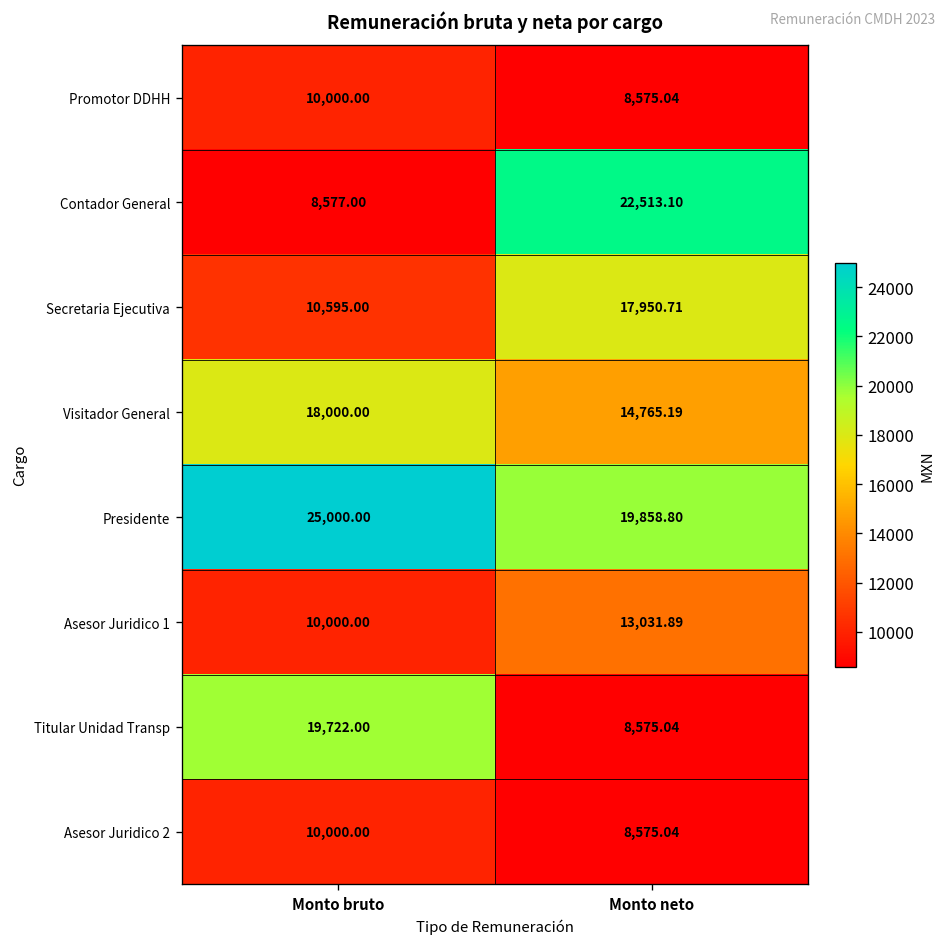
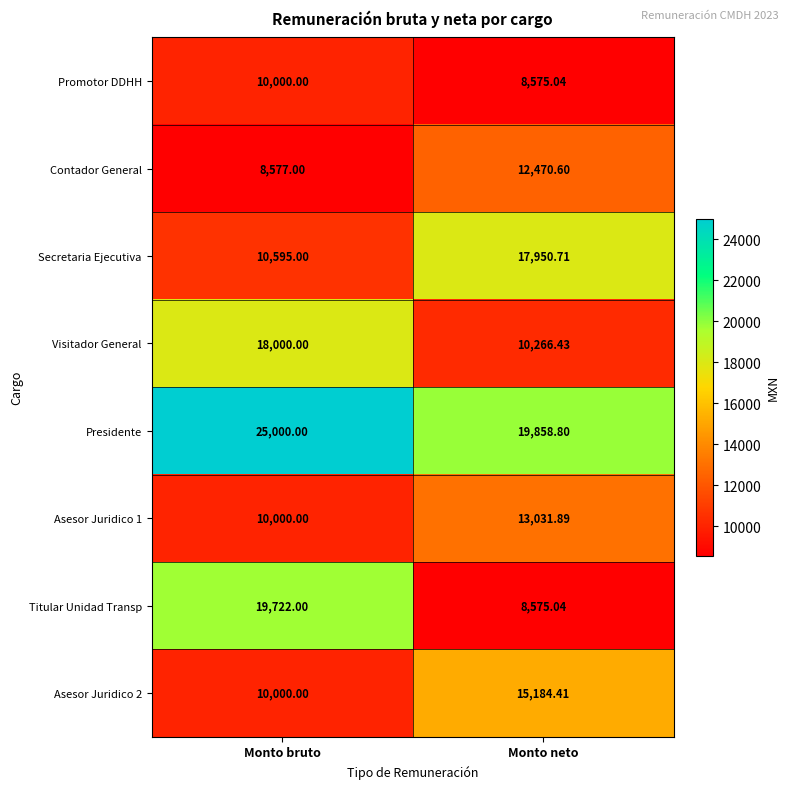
Contador General, Monto neto: 22,513.10 -> 12,470.60
Visitador General, Monto neto: 14,765.19 -> 10,266.43
Asesor Juridico 2, Monto neto: 8,575.04 -> 15,184.41
